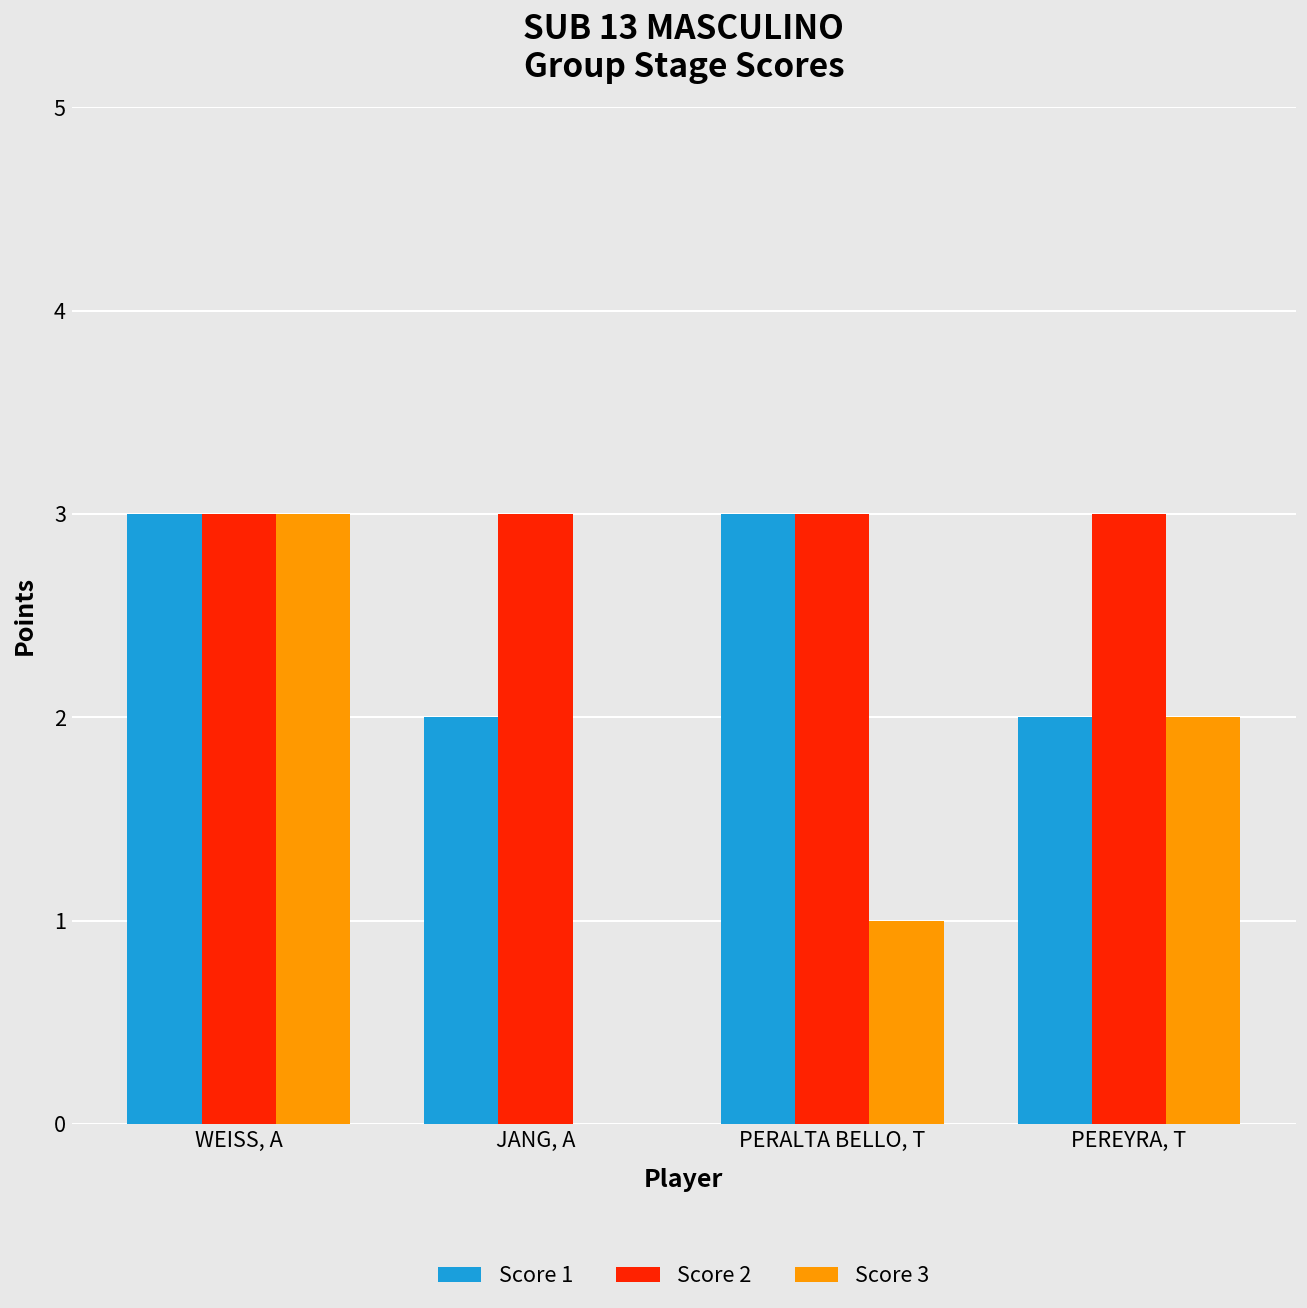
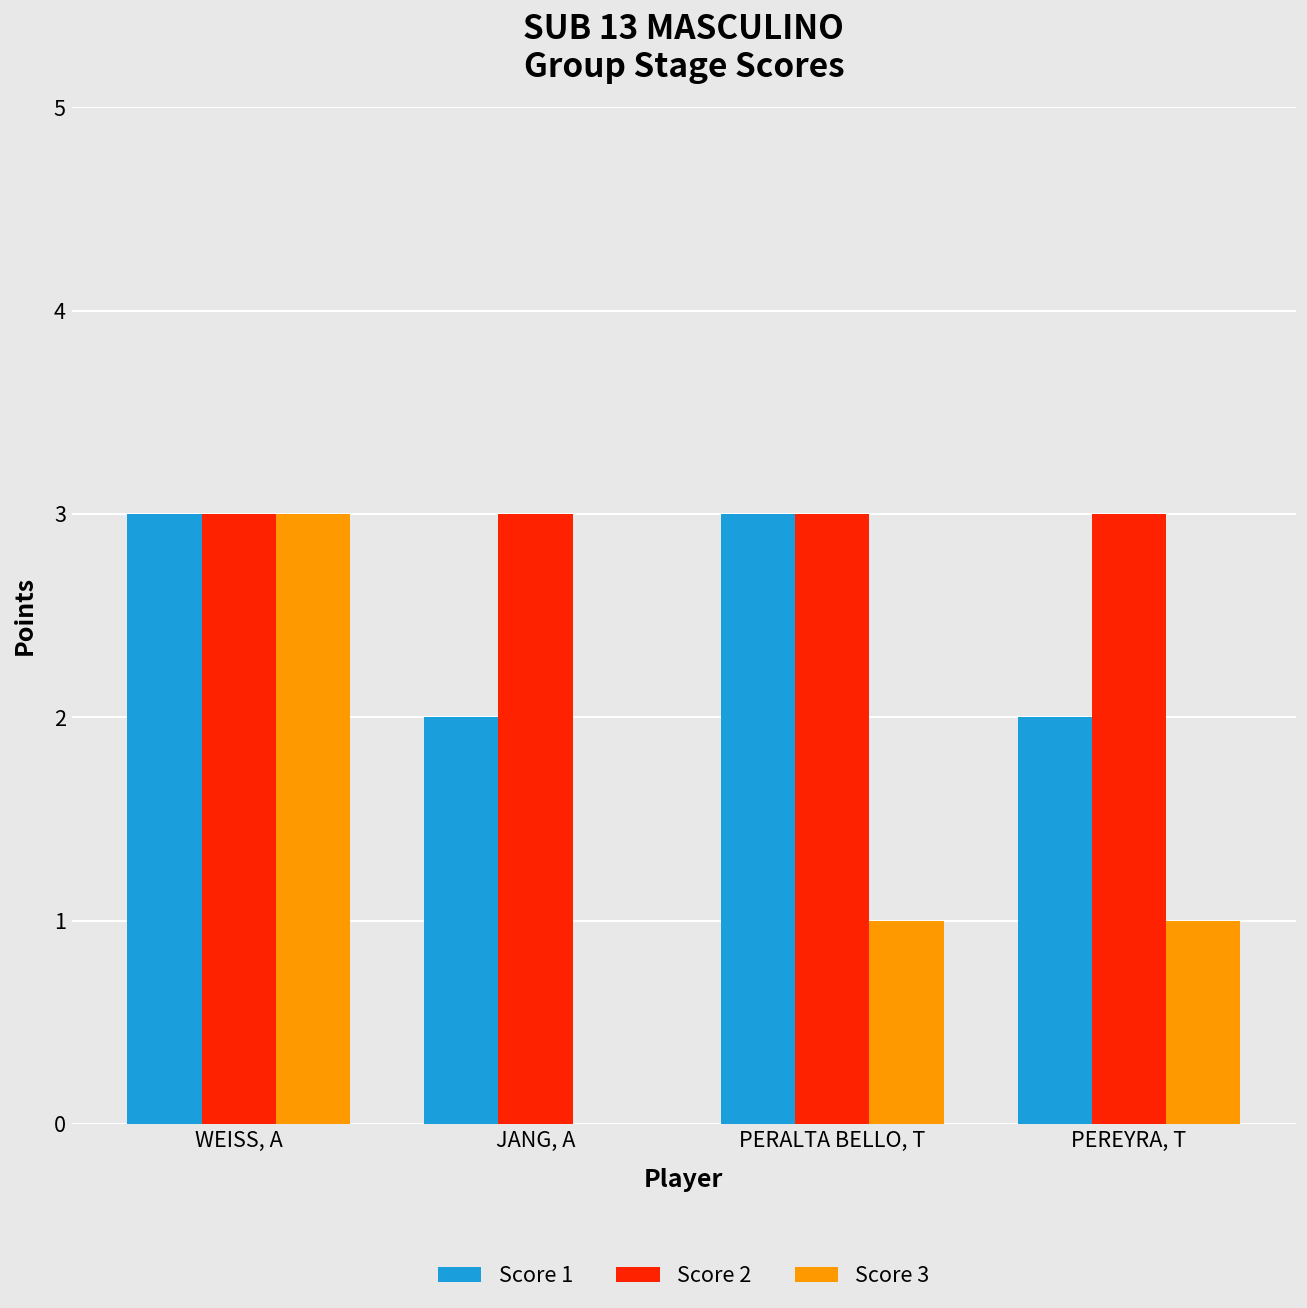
Score 3, PEREYRA, T: 2 -> 1
